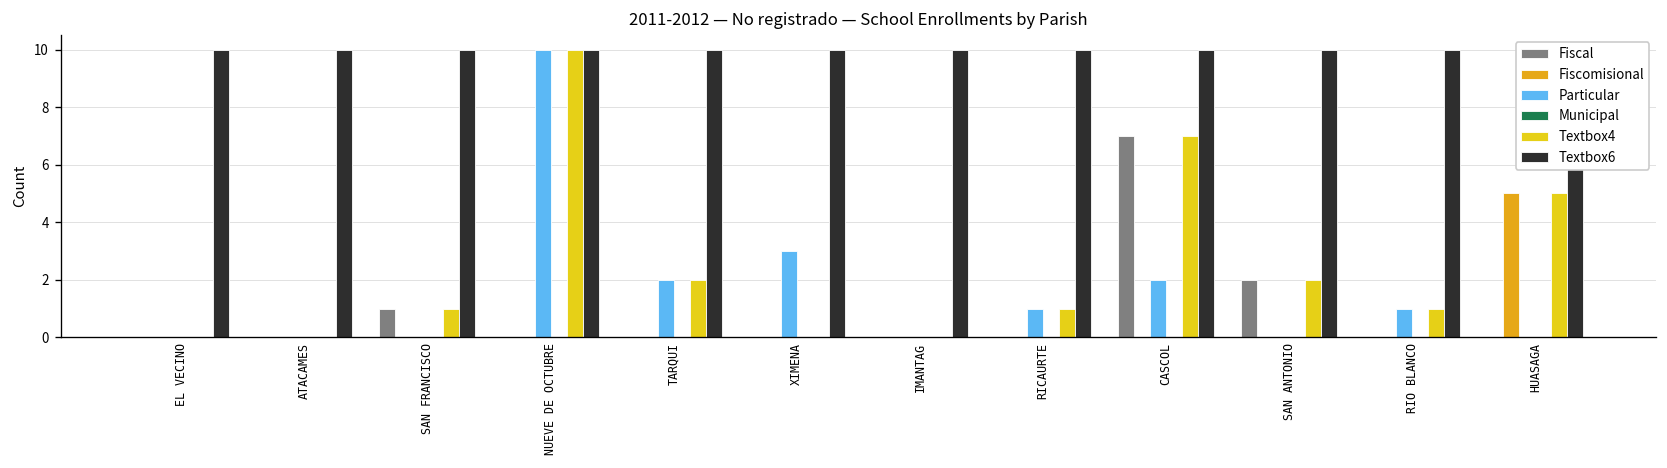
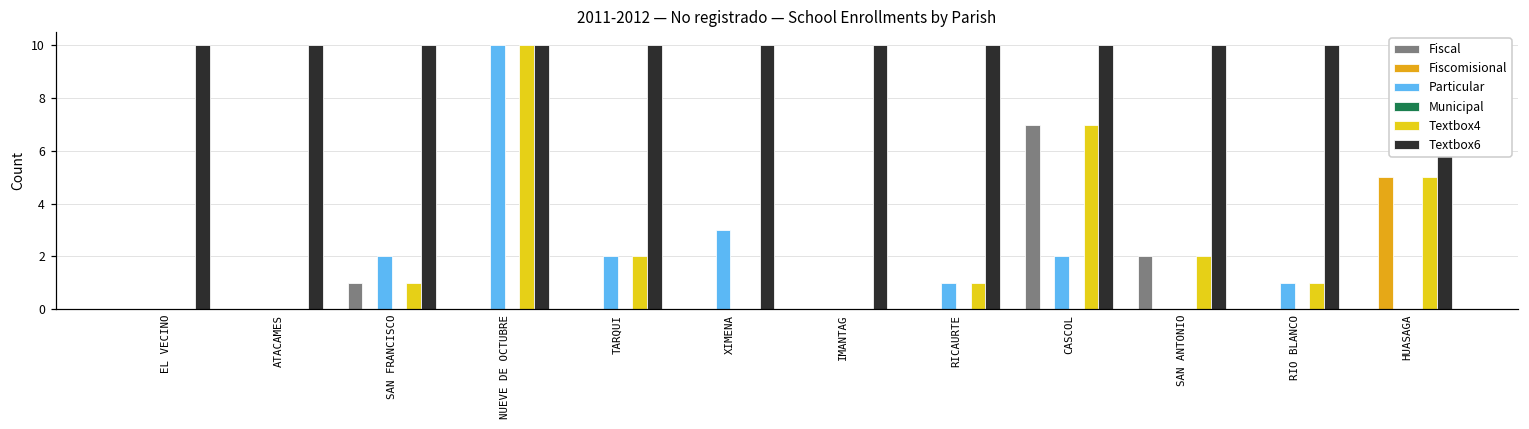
Particular, SAN FRANCISCO: 0 -> 2
